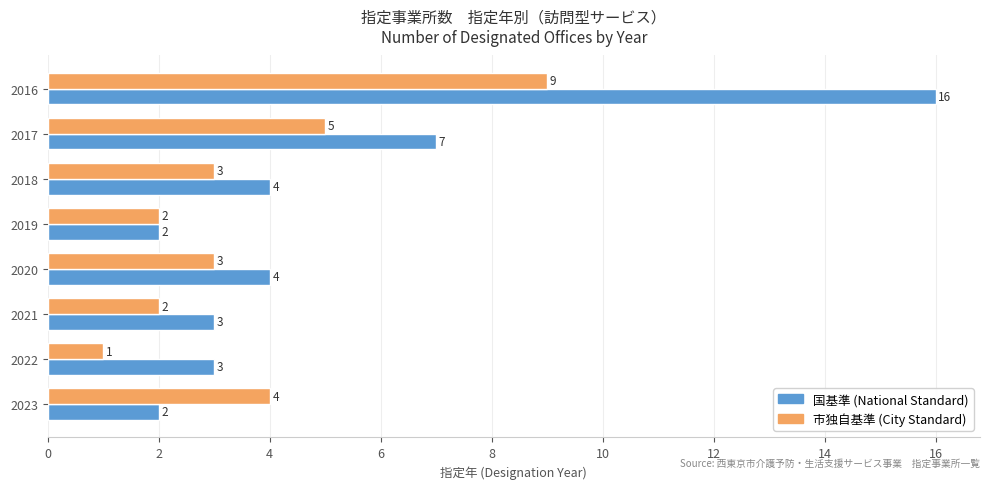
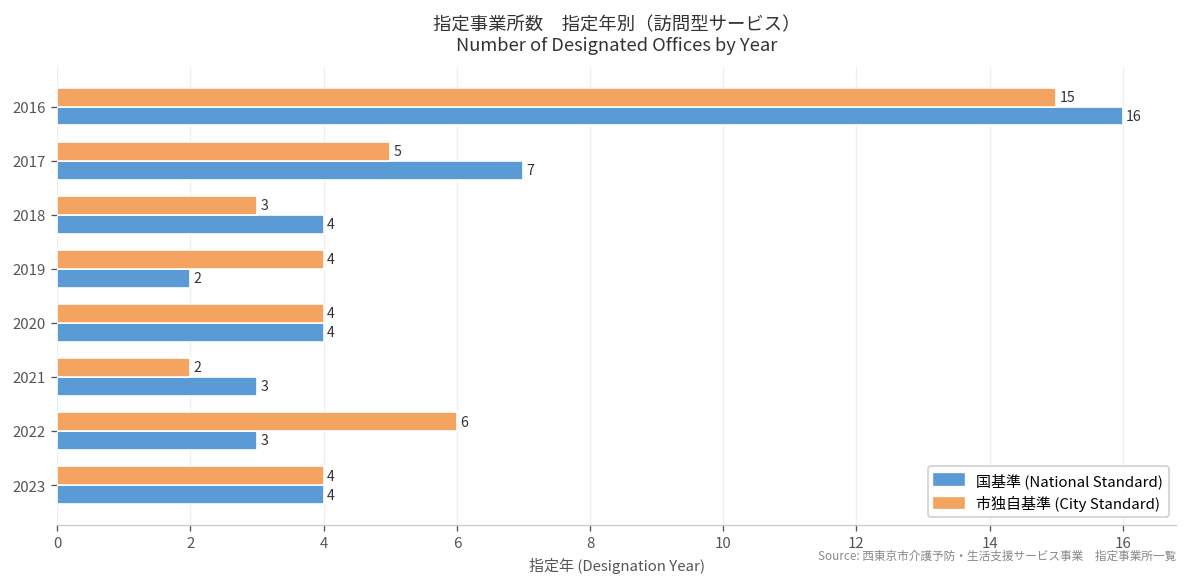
市独自基準 (City Standard), 2016: 9 -> 15
市独自基準 (City Standard), 2019: 2 -> 4
市独自基準 (City Standard), 2020: 3 -> 4
市独自基準 (City Standard), 2022: 1 -> 6
国基準 (National Standard), 2023: 2 -> 4
